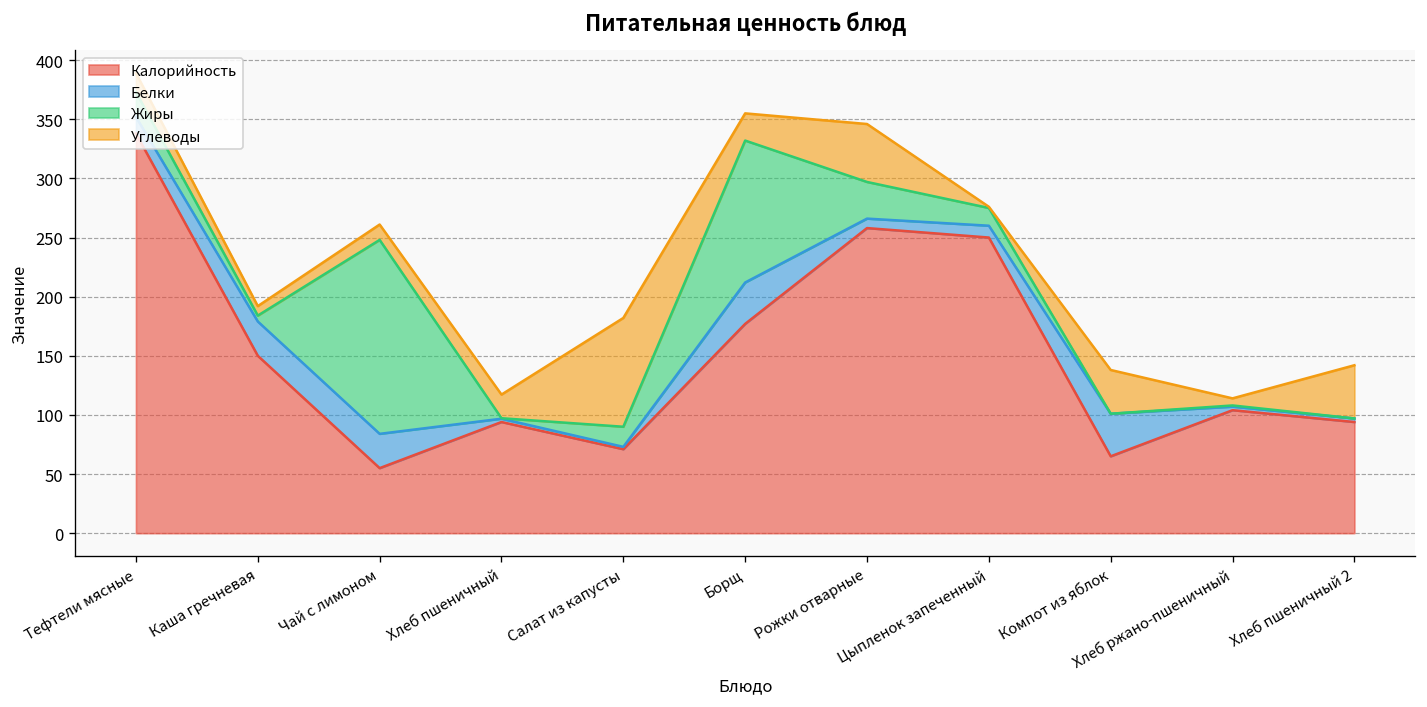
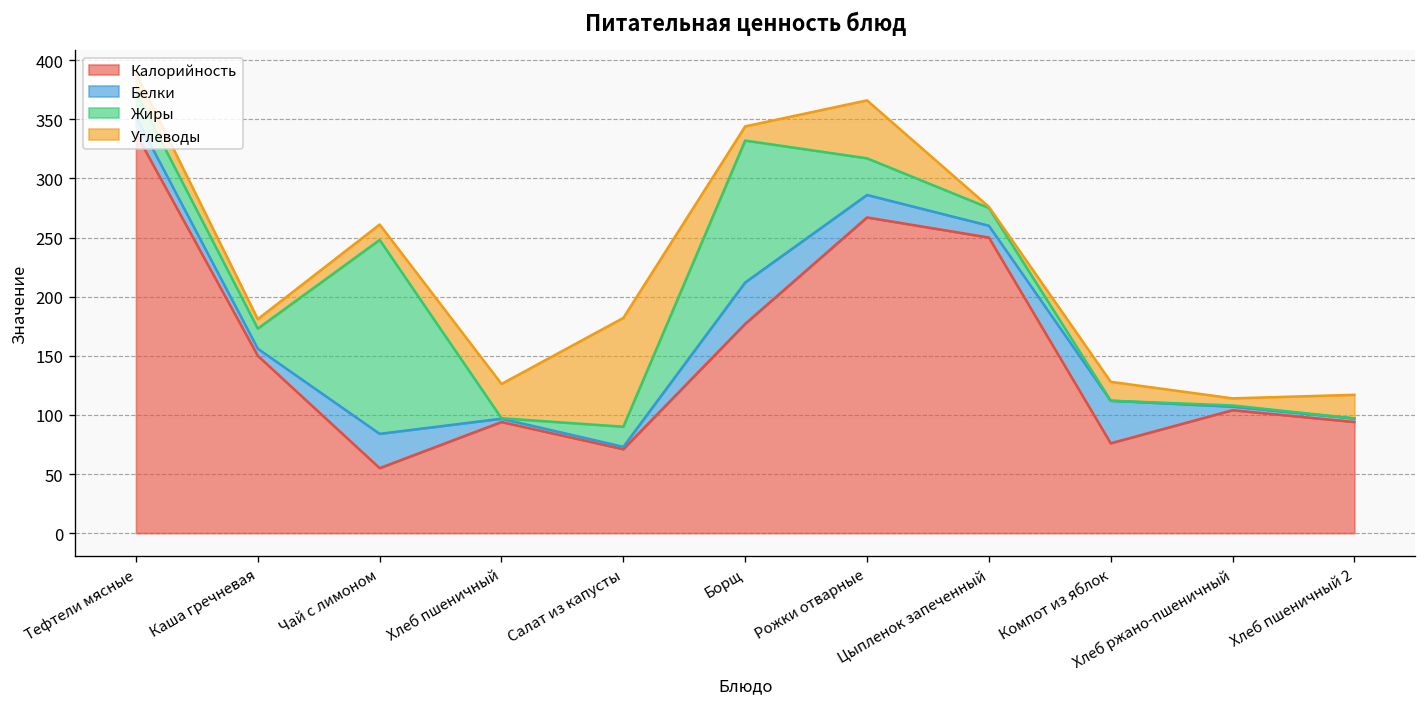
Белки, Каша гречневая: 30 -> 10
Жиры, Каша гречневая: 10 -> 20
Углеводы, Хлеб пшеничный: 20 -> 30
Углеводы, Борщ: 20 -> 10
Калорийность, Рожки отварные: 260 -> 270
Белки, Рожки отварные: 10 -> 20
Калорийность, Компот из яблок: 70 -> 80
Углеводы, Компот из яблок: 40 -> 20
Углеводы, Хлеб пшеничный 2: 50 -> 20
